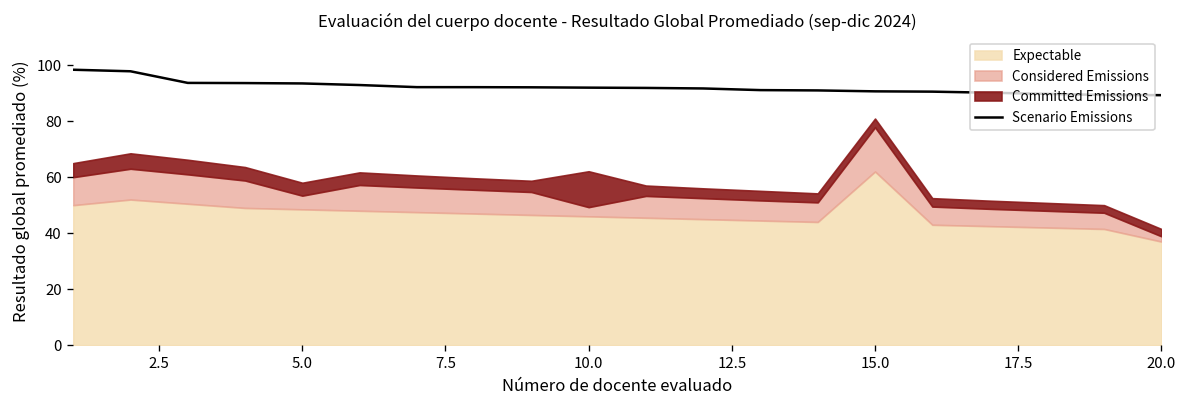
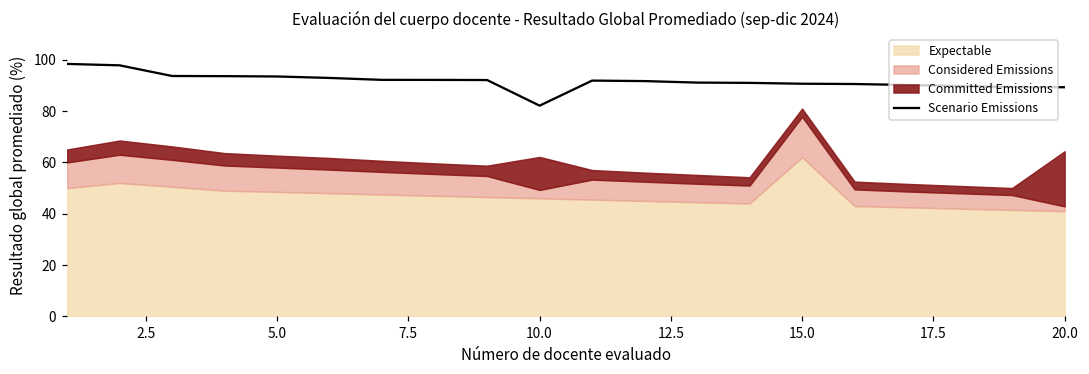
Considered Emissions, 5.0: 5 -> 10
Scenario Emissions, 10.0: 92 -> 82
Expectable, 20.0: 37 -> 41
Committed Emissions, 20.0: 3 -> 21
